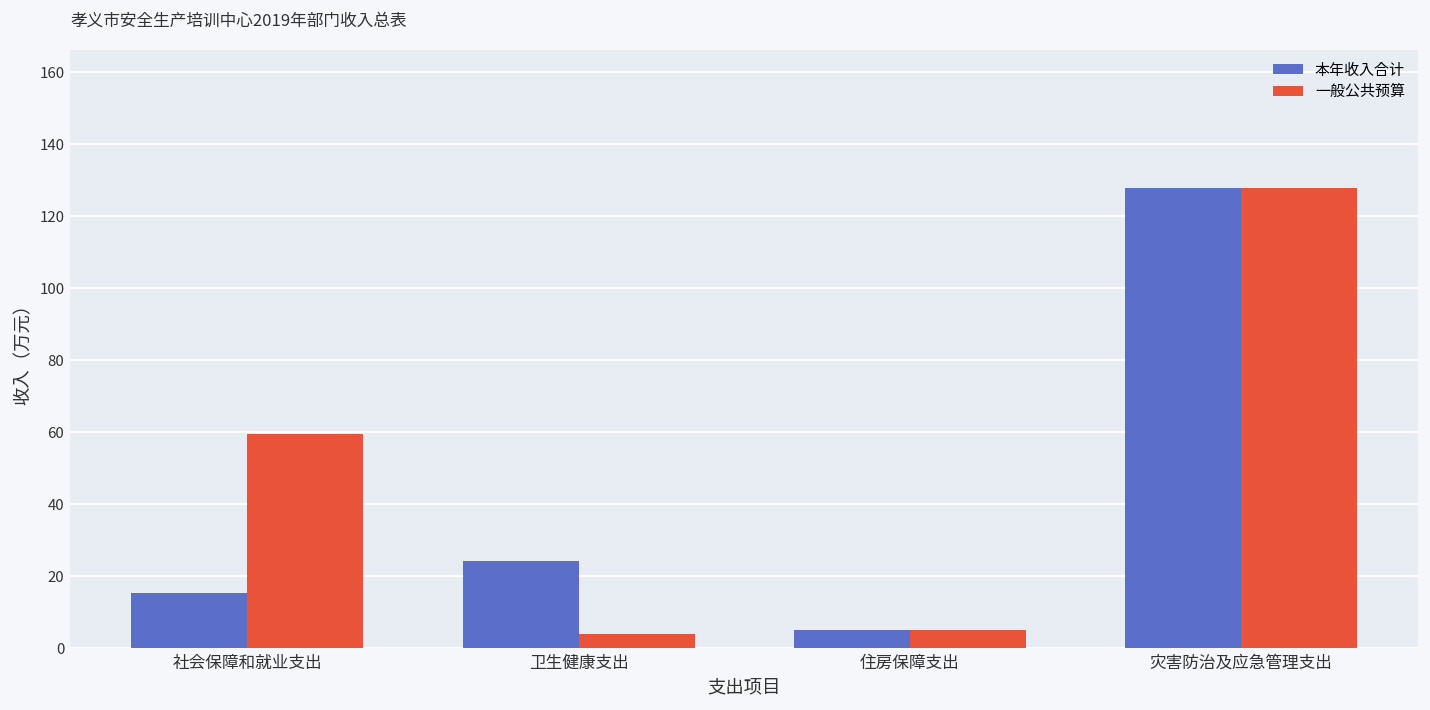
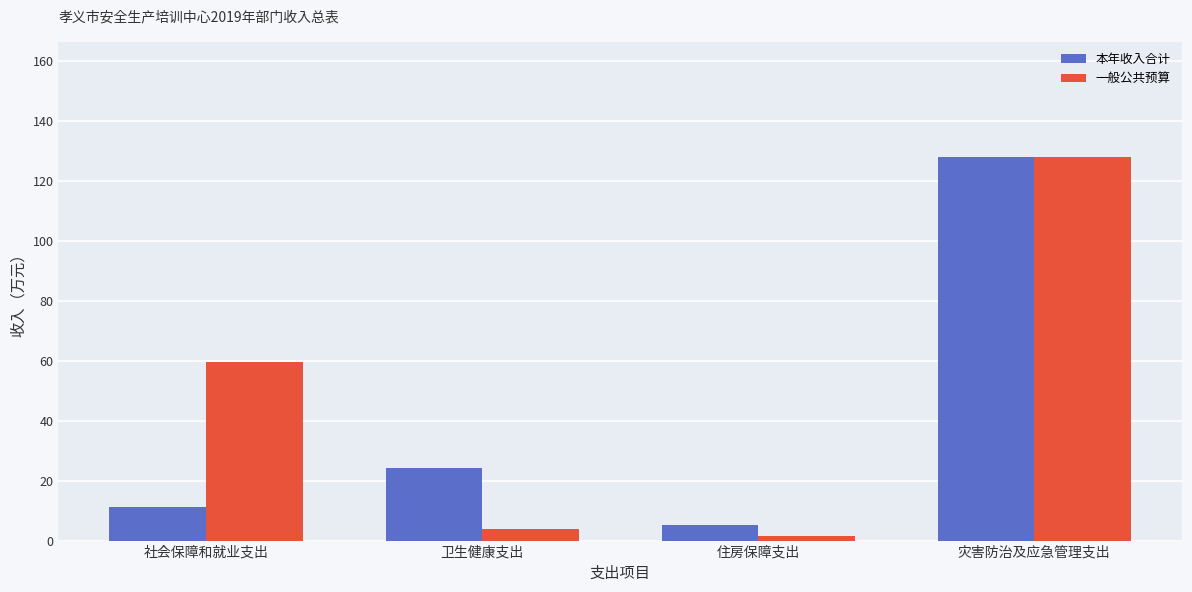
本年收入合计, 社会保障和就业支出: 15 -> 11
一般公共预算, 住房保障支出: 5 -> 1
